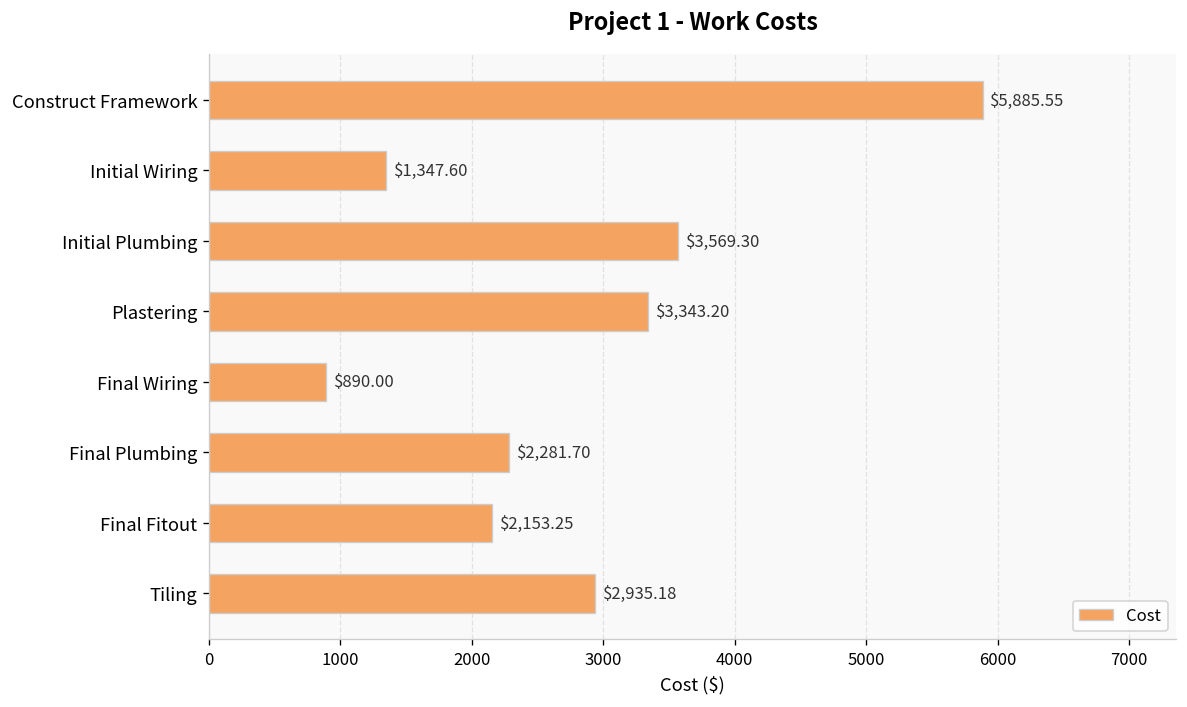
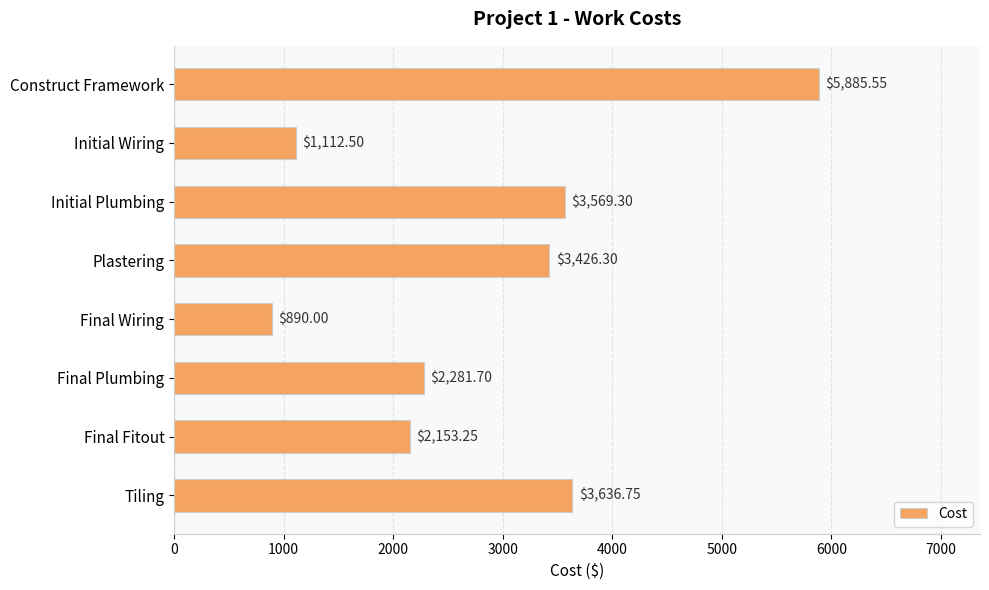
Initial Wiring: $1,347.60 -> $1,112.50
Plastering: $3,343.20 -> $3,426.30
Tiling: $2,935.18 -> $3,636.75
